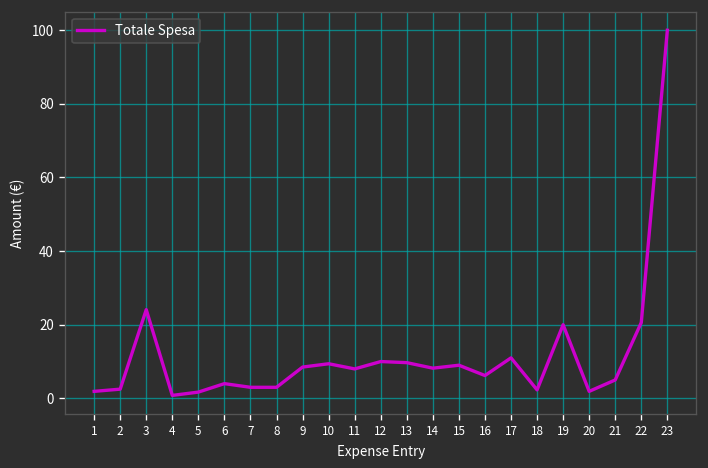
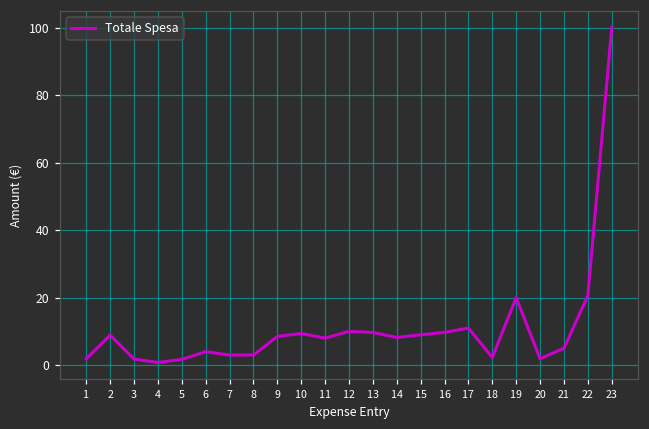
2: 3 -> 9
3: 24 -> 2
16: 6 -> 10
